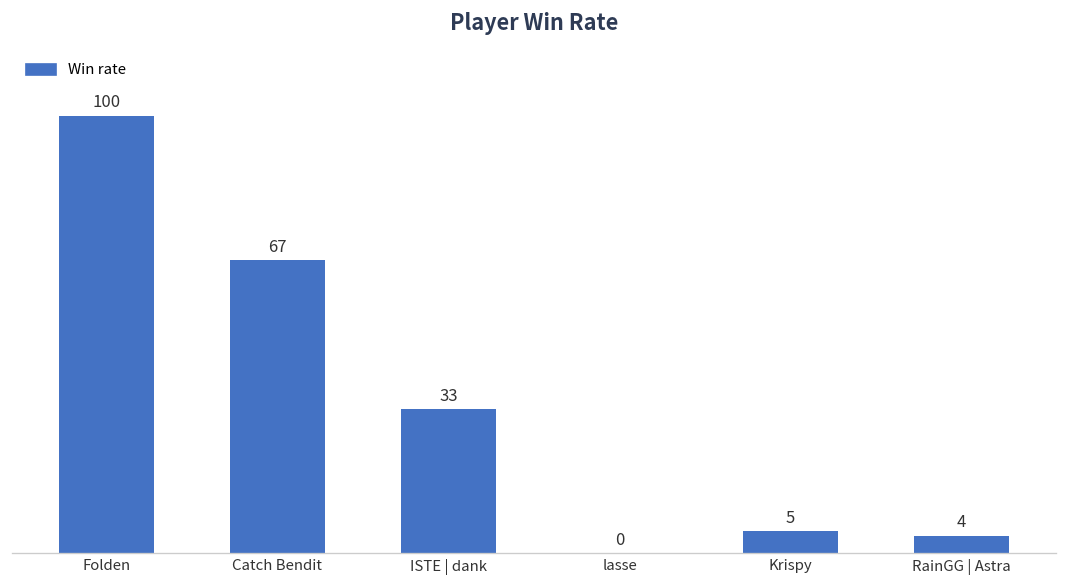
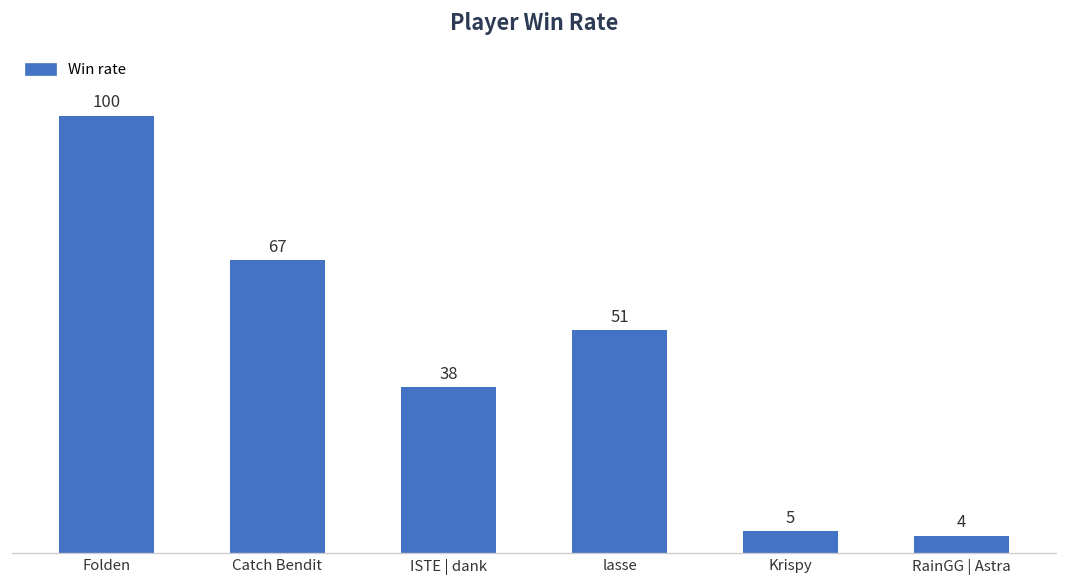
ISTE | dank: 33 -> 38
lasse: 0 -> 51
